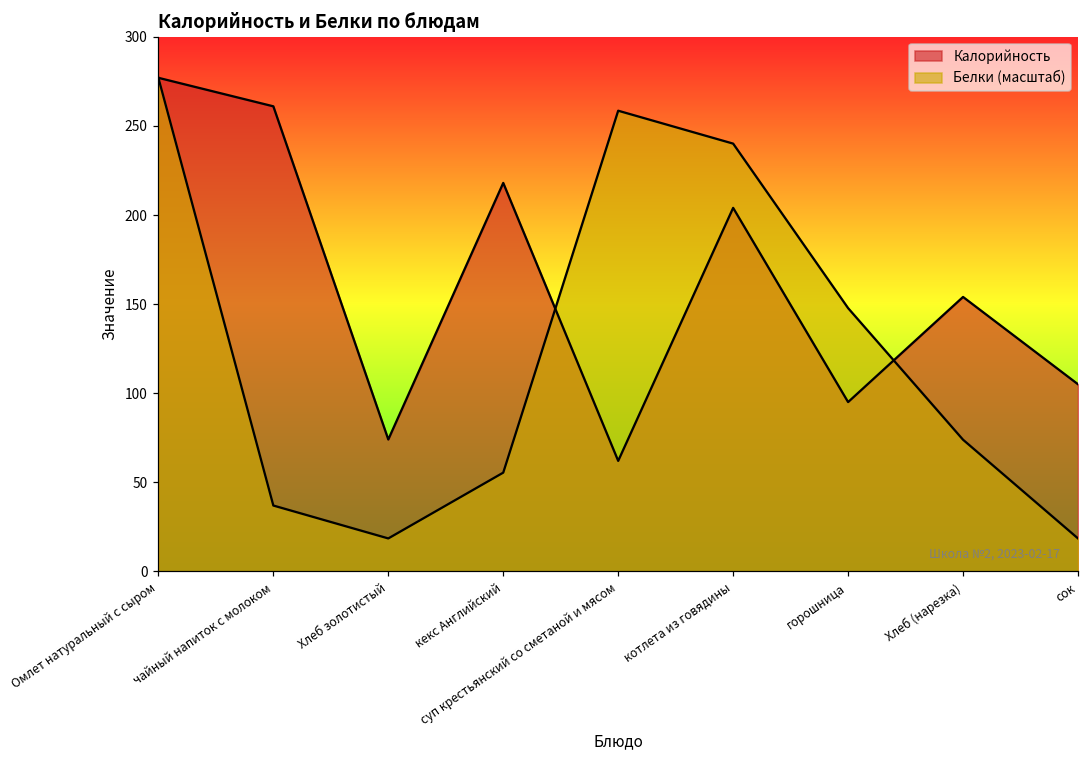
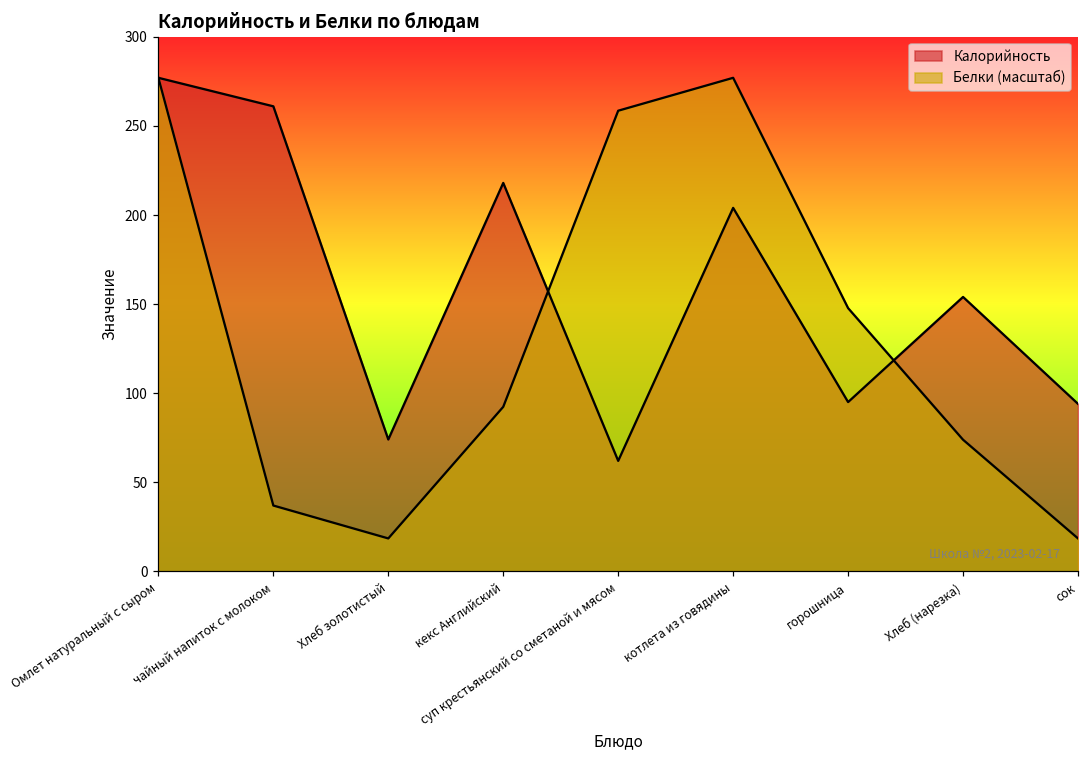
Белки (масштаб), кекс Английский: 55 -> 92
Белки (масштаб), котлета из говядины: 240 -> 277
Калорийность, сок: 105 -> 94
